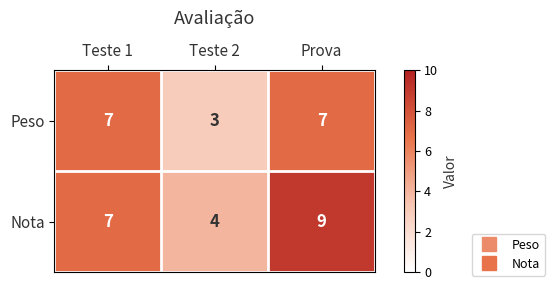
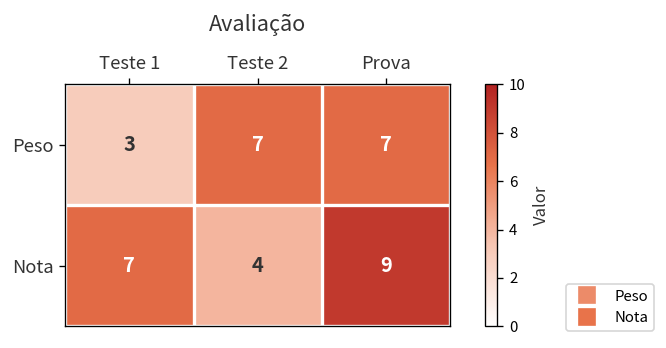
Peso, Teste 1: 7 -> 3
Peso, Teste 2: 3 -> 7
